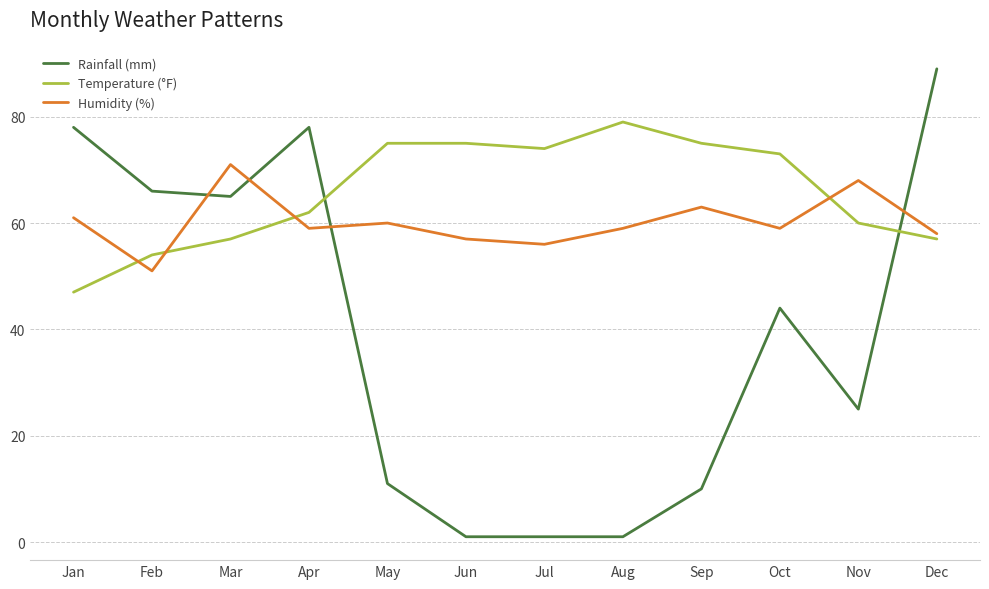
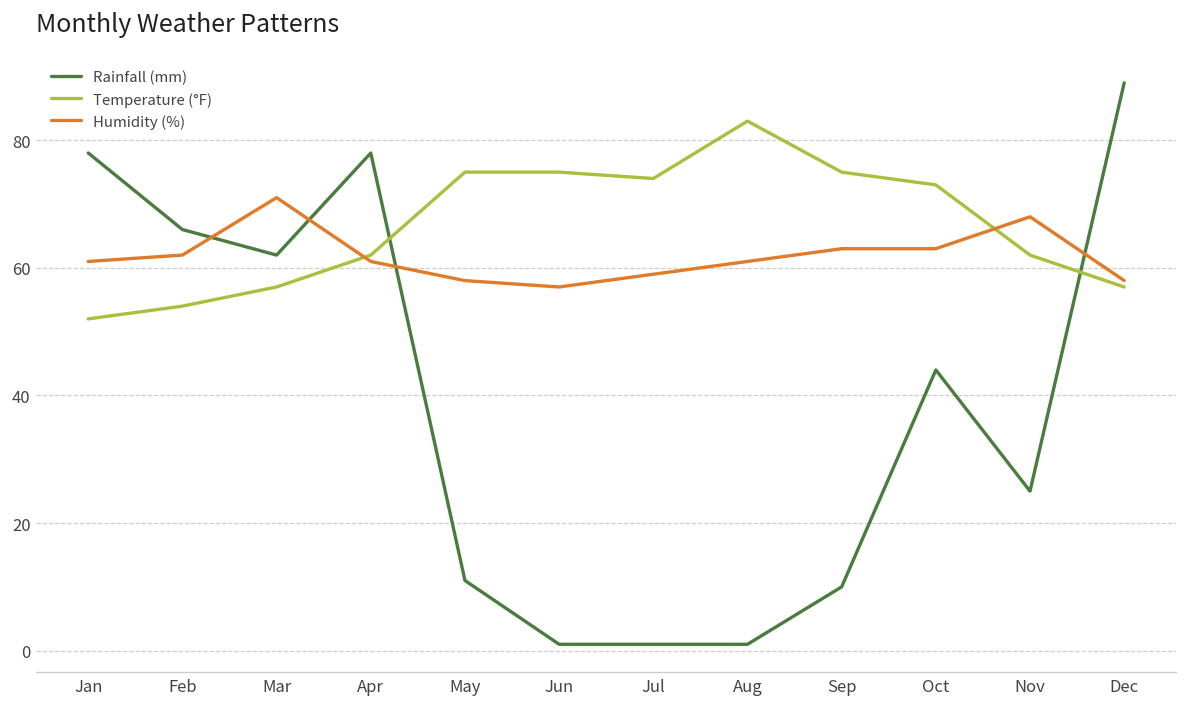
Temperature (°F), Jan: 47 -> 52
Humidity (%), Feb: 51 -> 62
Rainfall (mm), Mar: 65 -> 62
Humidity (%), Apr: 59 -> 61
Humidity (%), May: 60 -> 58
Humidity (%), Jul: 56 -> 59
Temperature (°F), Aug: 79 -> 83
Humidity (%), Aug: 59 -> 61
Humidity (%), Oct: 59 -> 63
Temperature (°F), Nov: 60 -> 62
